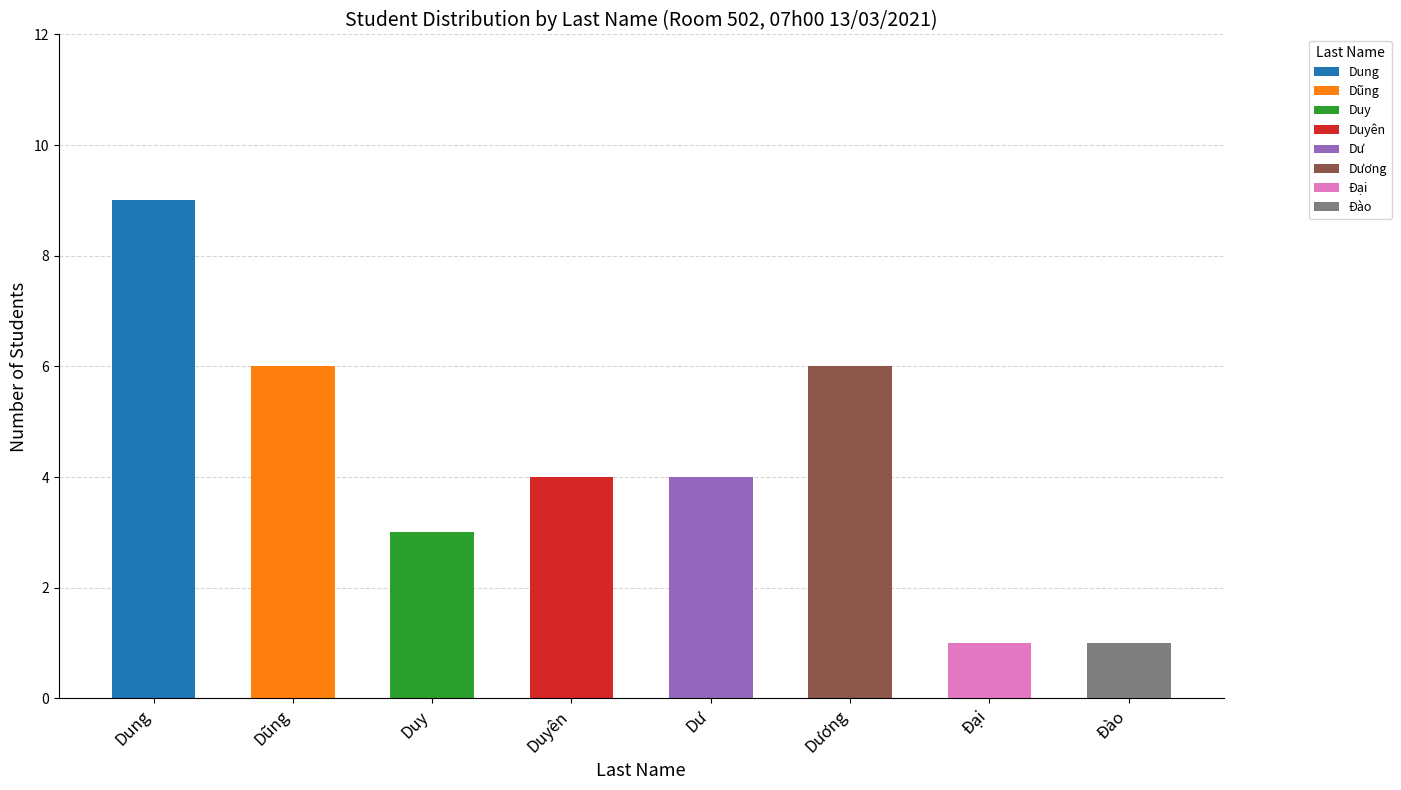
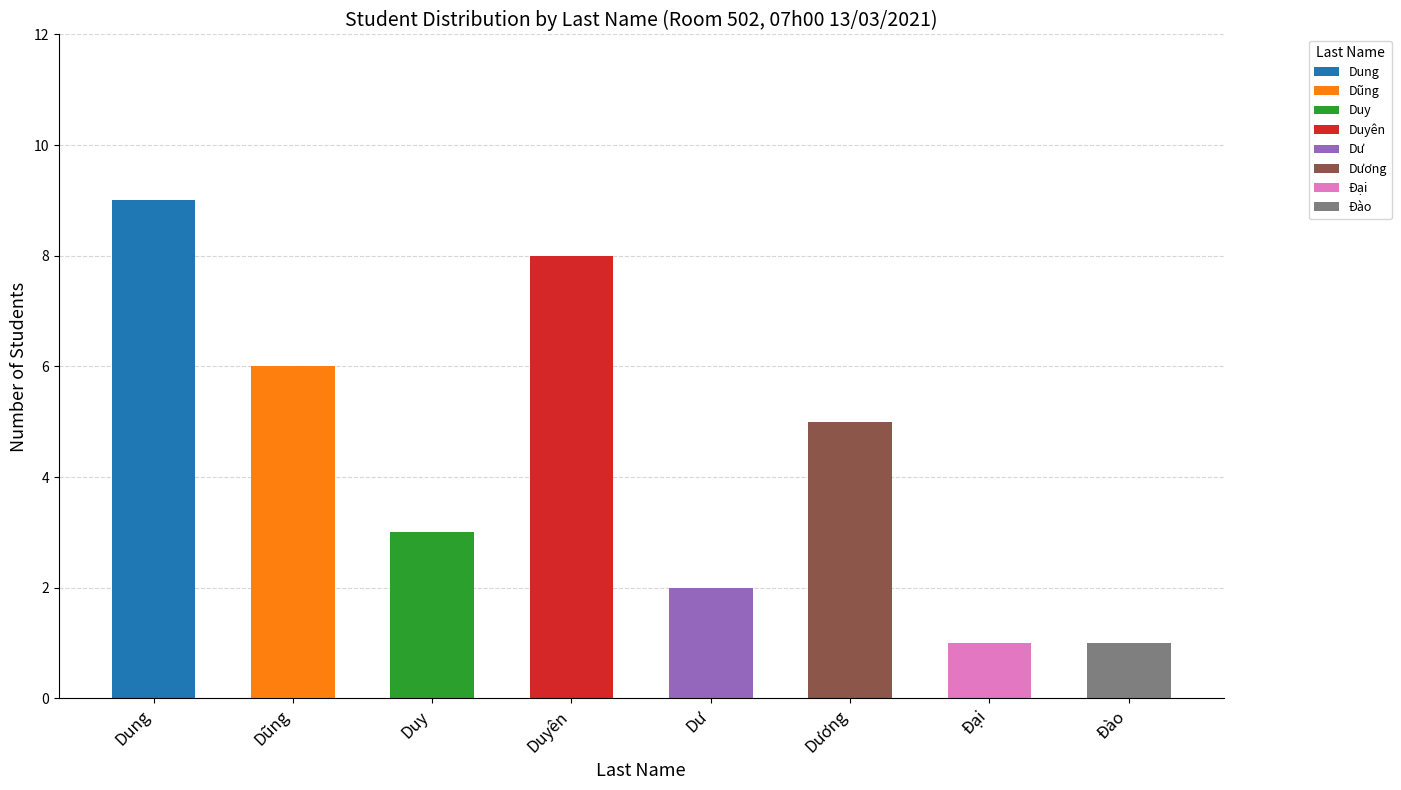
Duyên: 4 -> 8
Dư: 4 -> 2
Dương: 6 -> 5
